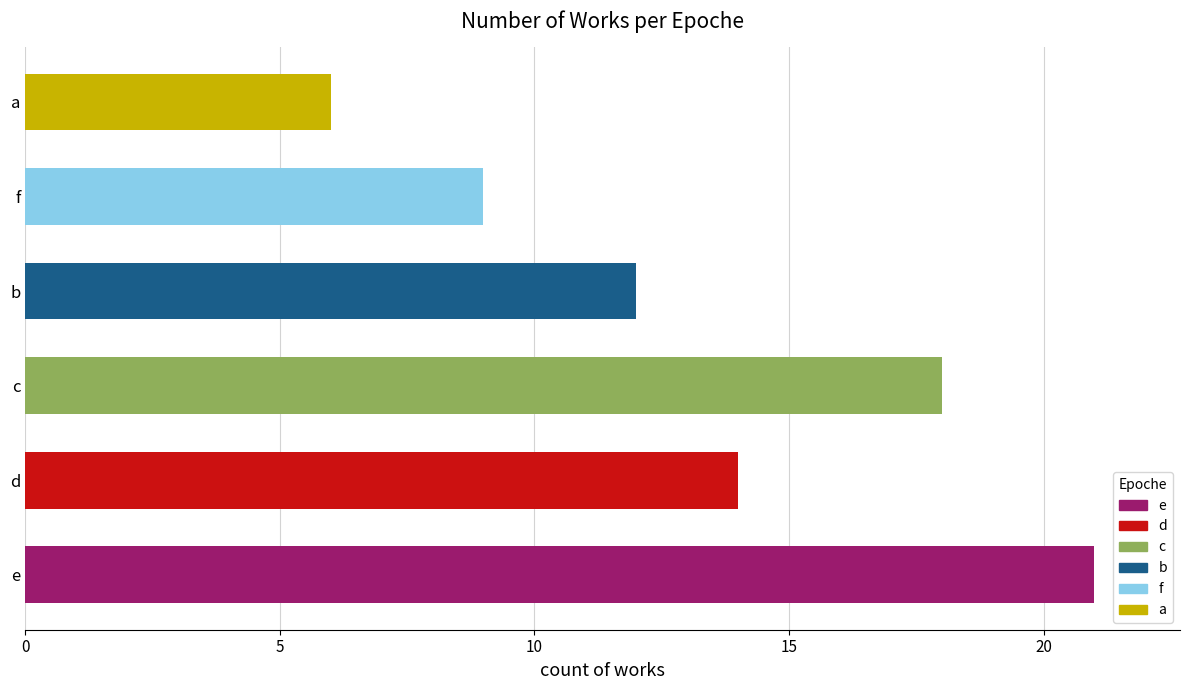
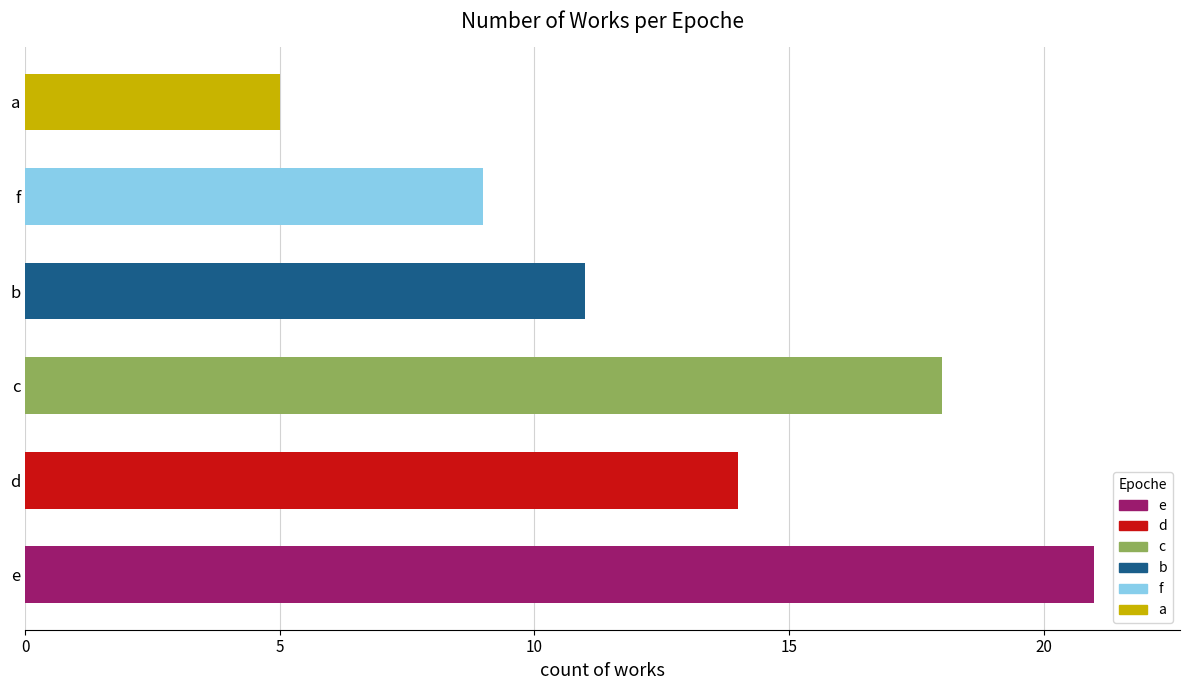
a: 6 -> 5
b: 12 -> 11
